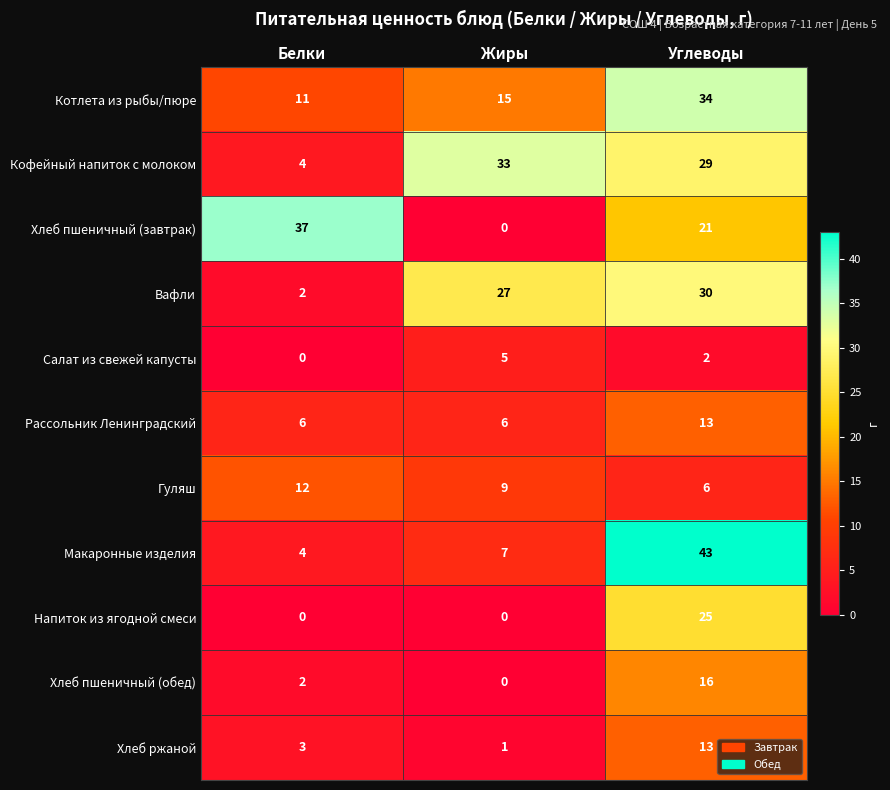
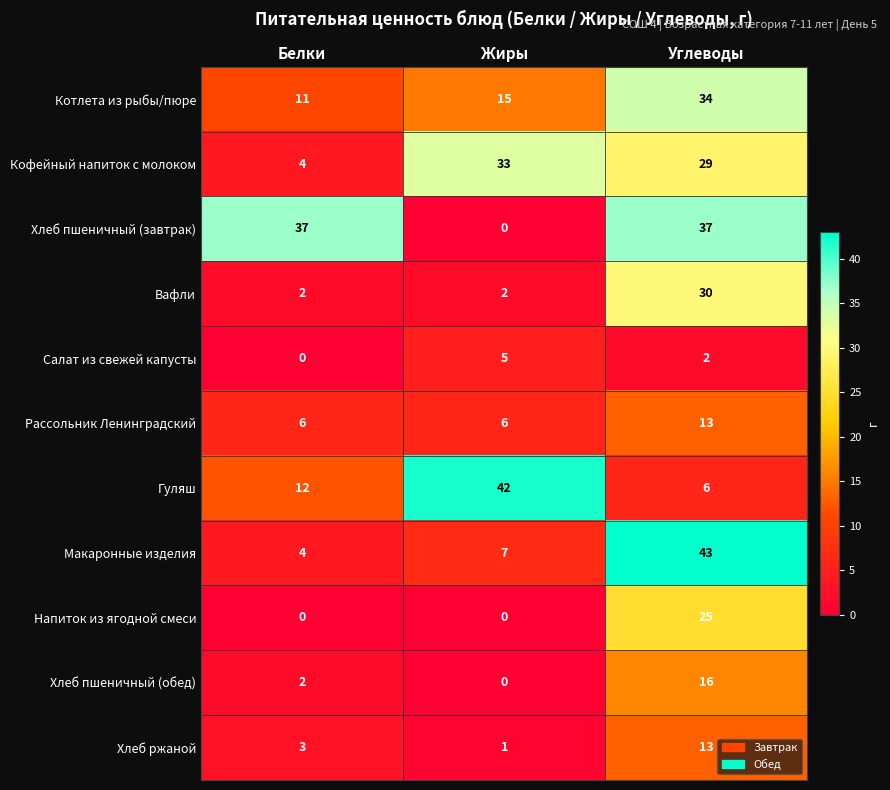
Хлеб пшеничный (завтрак), Углеводы: 21 -> 37
Вафли, Жиры: 27 -> 2
Гуляш, Жиры: 9 -> 42
